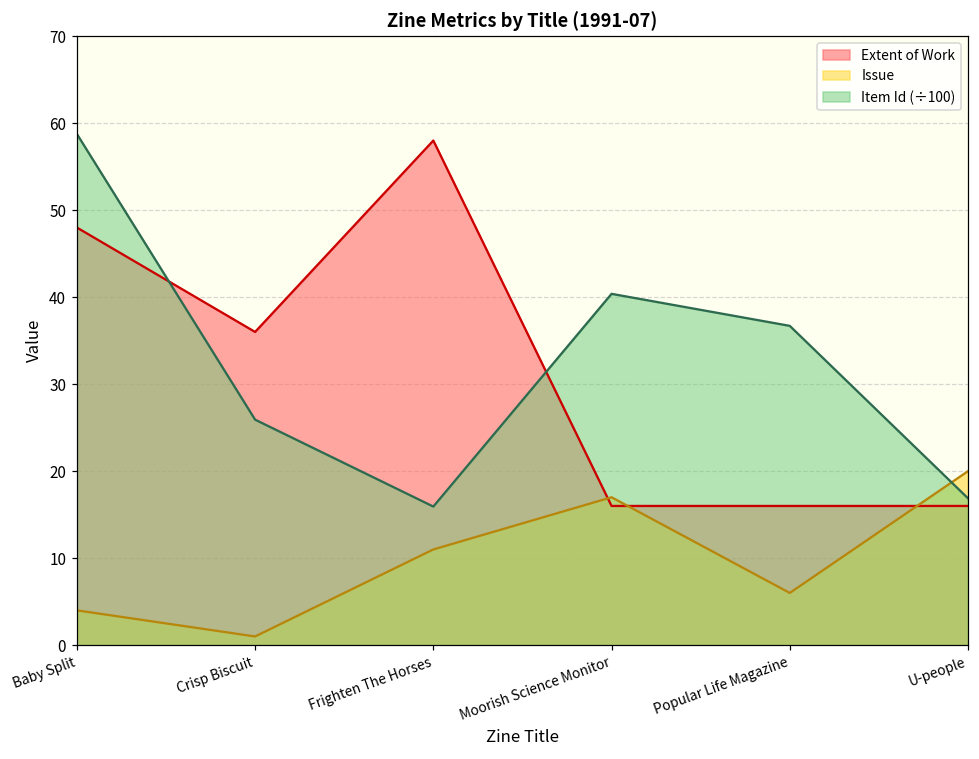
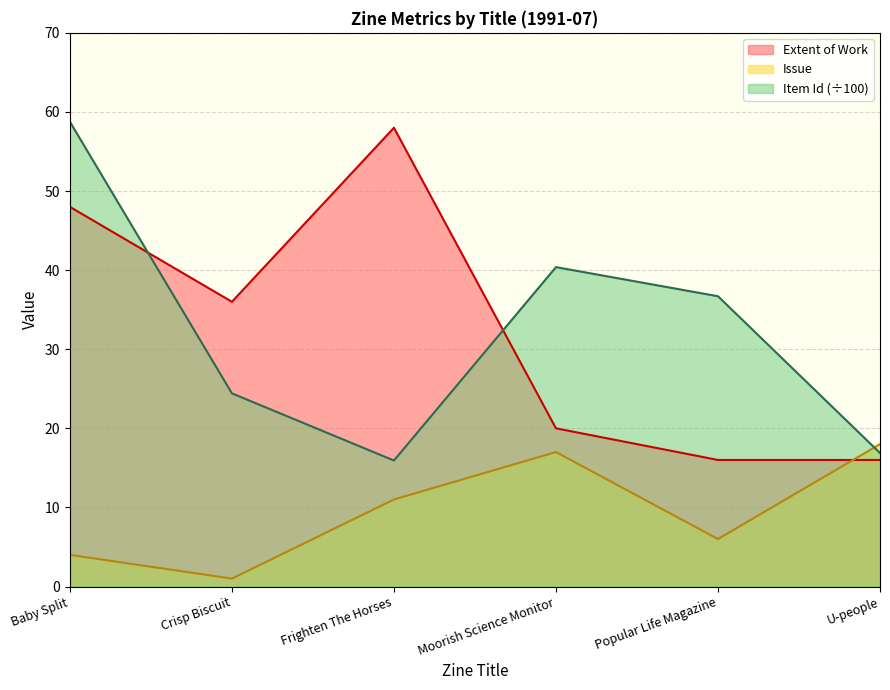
Item Id (÷100), Crisp Biscuit: 26 -> 24
Extent of Work, Moorish Science Monitor: 16 -> 20
Issue, U-people: 20 -> 18
